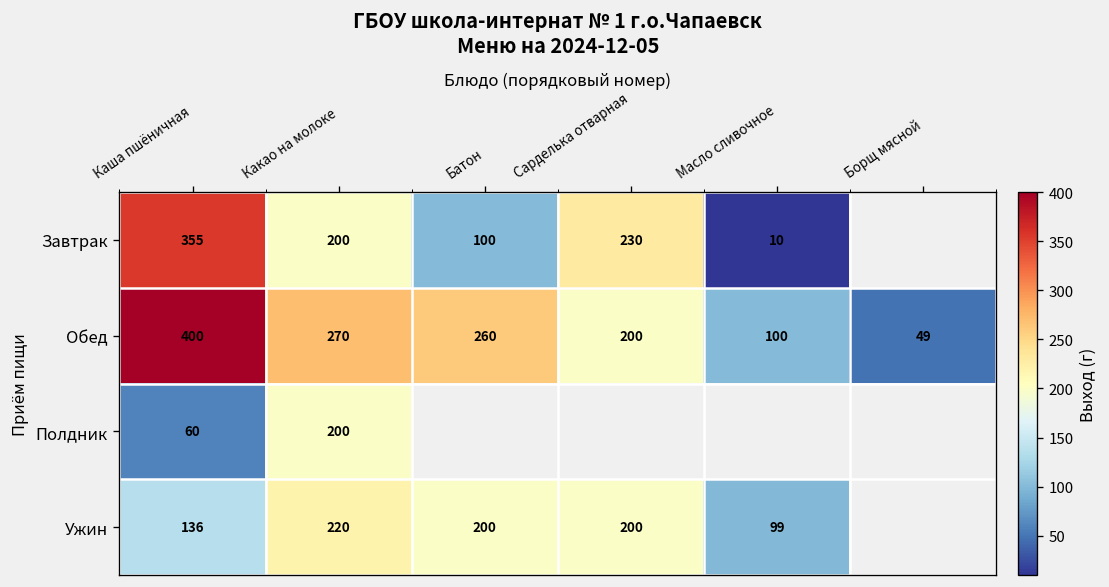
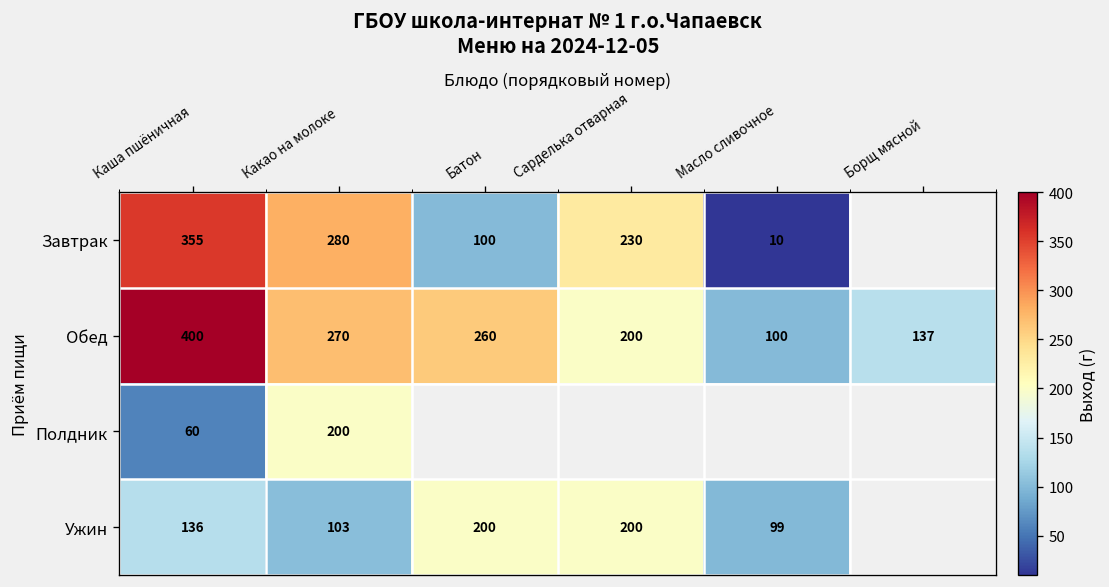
Завтрак, Какао на молоке: 200 -> 280
Обед, Борщ мясной: 49 -> 137
Ужин, Какао на молоке: 220 -> 103
